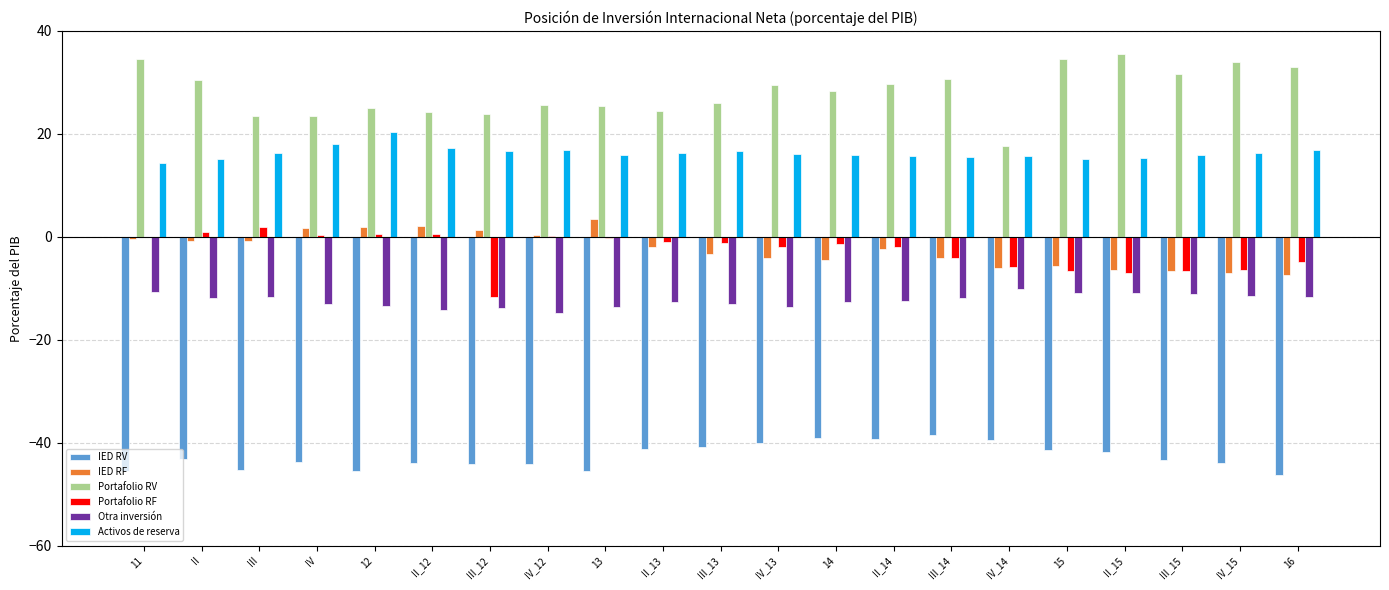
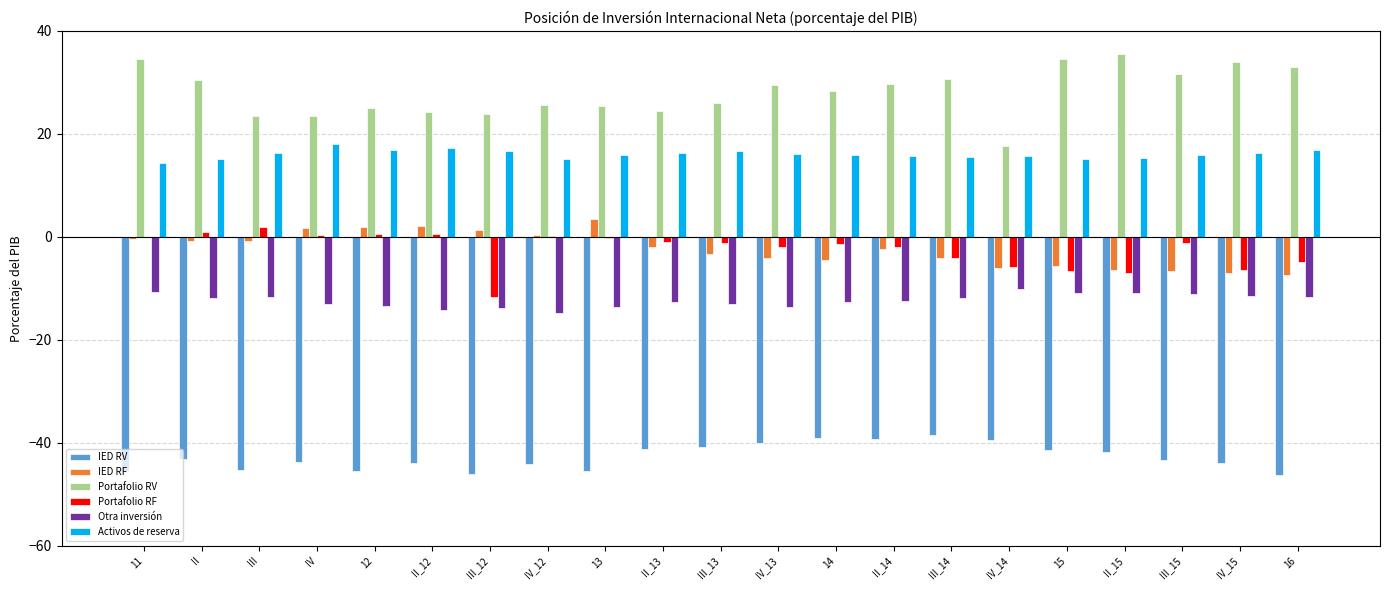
Activos de reserva, 12: 20 -> 17
IED RV, III_12: -44 -> -46
Activos de reserva, IV_12: 17 -> 15
Portafolio RF, III_15: -7 -> -1
